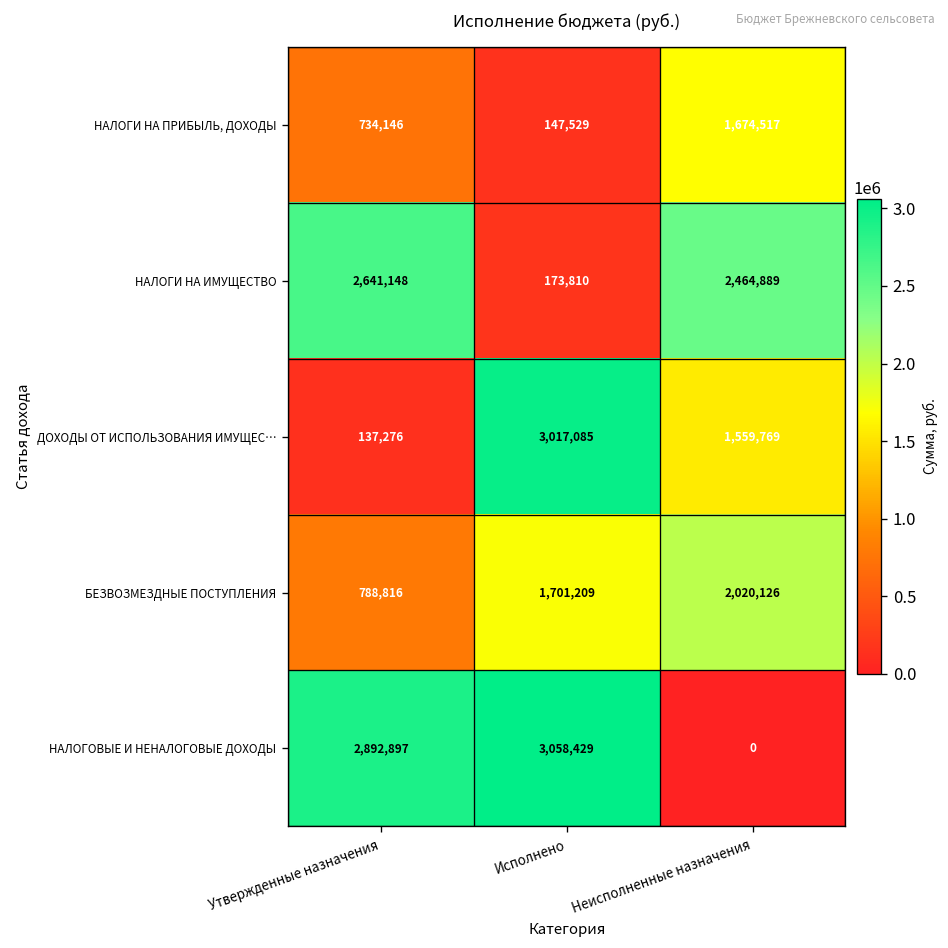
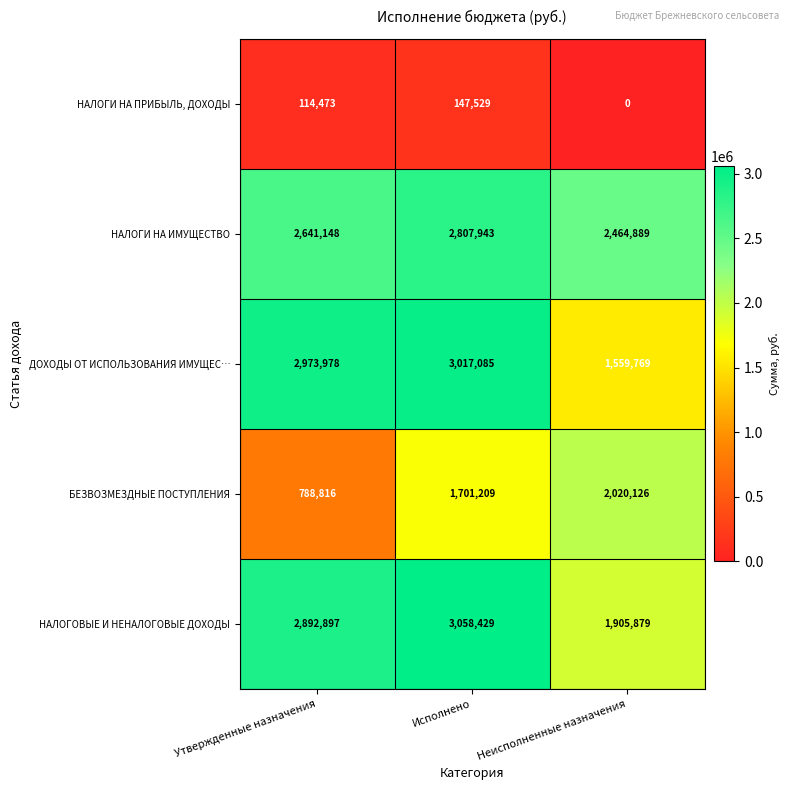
НАЛОГИ НА ПРИБЫЛЬ, ДОХОДЫ, Утвержденные назначения: 734,146 -> 114,473
НАЛОГИ НА ПРИБЫЛЬ, ДОХОДЫ, Неисполненные назначения: 1,674,517 -> 0
НАЛОГИ НА ИМУЩЕСТВО, Исполнено: 173,810 -> 2,807,943
ДОХОДЫ ОТ ИСПОЛЬЗОВАНИЯ ИМУЩЕС…, Утвержденные назначения: 137,276 -> 2,973,978
НАЛОГОВЫЕ И НЕНАЛОГОВЫЕ ДОХОДЫ, Неисполненные назначения: 0 -> 1,905,879
